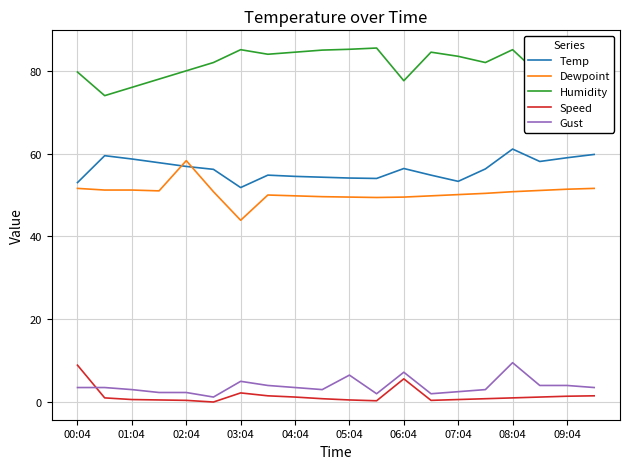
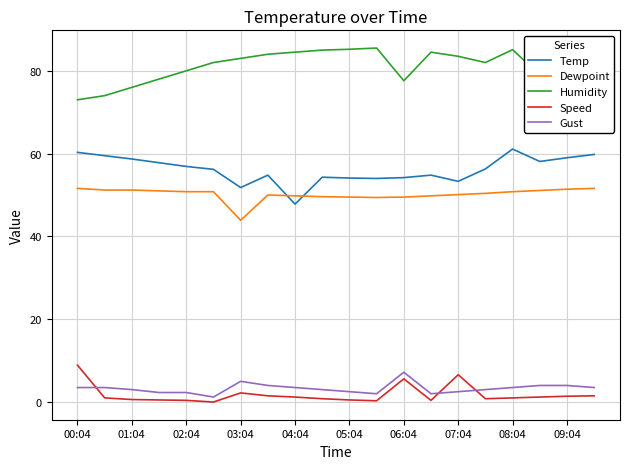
Temp, 00:04: 53 -> 60
Humidity, 00:04: 80 -> 73
Dewpoint, 02:04: 58 -> 51
Humidity, 03:04: 85 -> 83
Temp, 04:04: 55 -> 48
Gust, 05:04: 7 -> 3
Temp, 06:04: 56 -> 54
Speed, 07:04: 1 -> 7
Gust, 08:04: 10 -> 4
